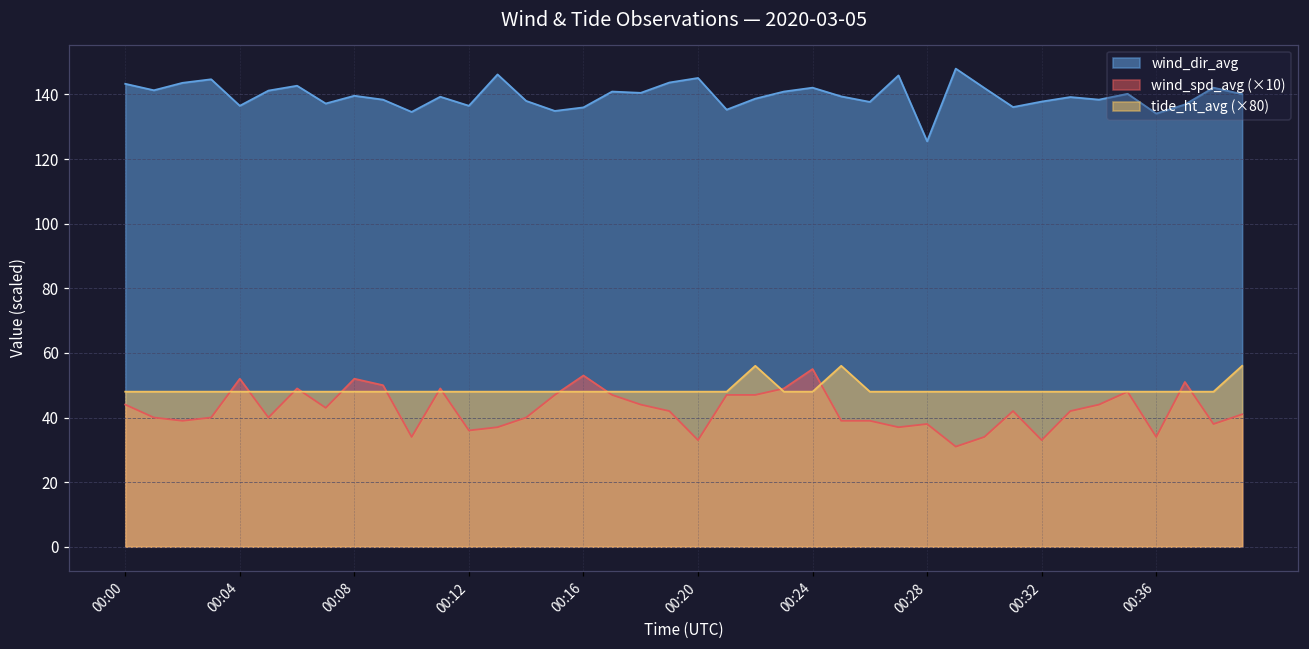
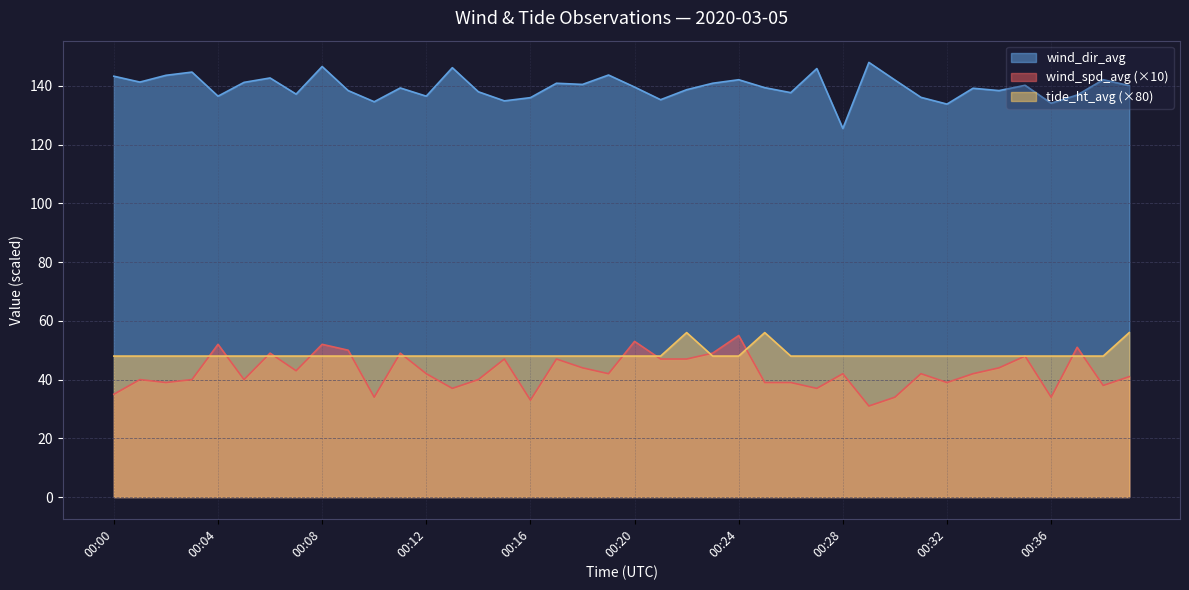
wind_spd_avg (×10), 00:00: 44 -> 35
wind_dir_avg, 00:08: 140 -> 147
wind_spd_avg (×10), 00:12: 36 -> 42
wind_spd_avg (×10), 00:16: 53 -> 33
wind_dir_avg, 00:20: 145 -> 140
wind_spd_avg (×10), 00:20: 33 -> 53
wind_spd_avg (×10), 00:28: 38 -> 42
wind_dir_avg, 00:32: 138 -> 134
wind_spd_avg (×10), 00:32: 33 -> 39
